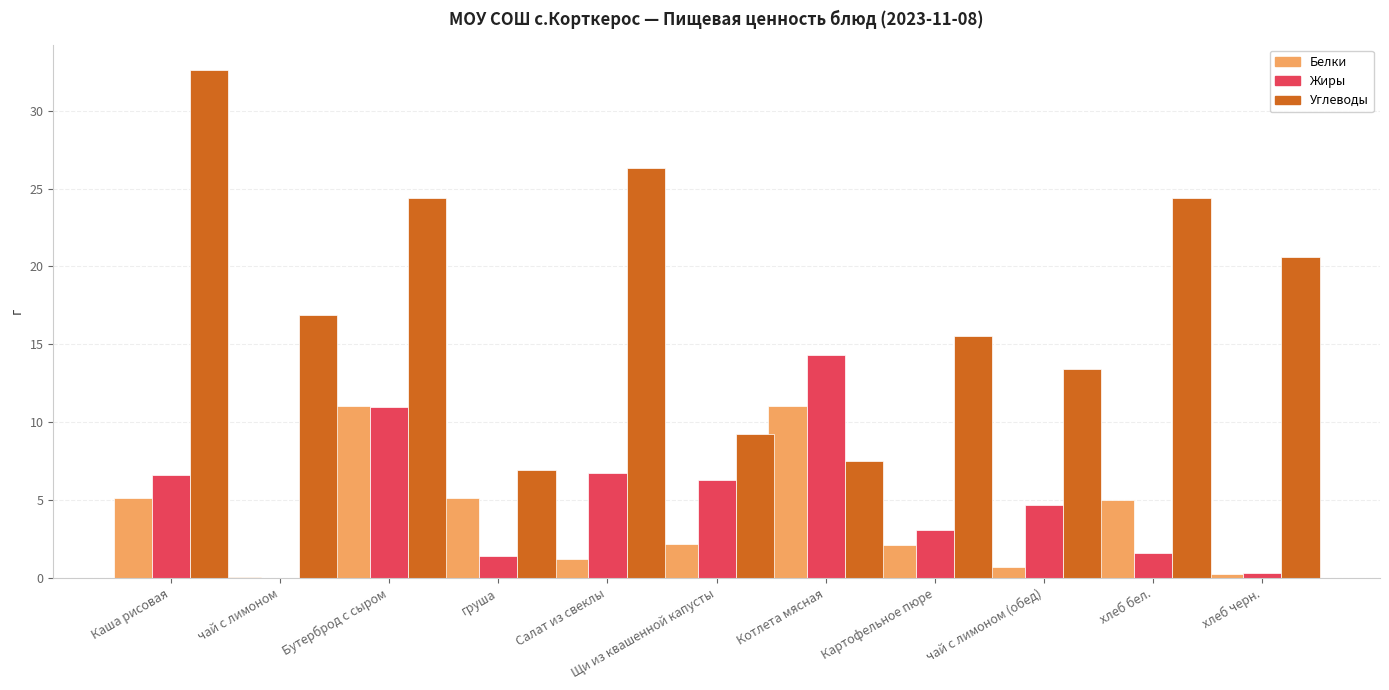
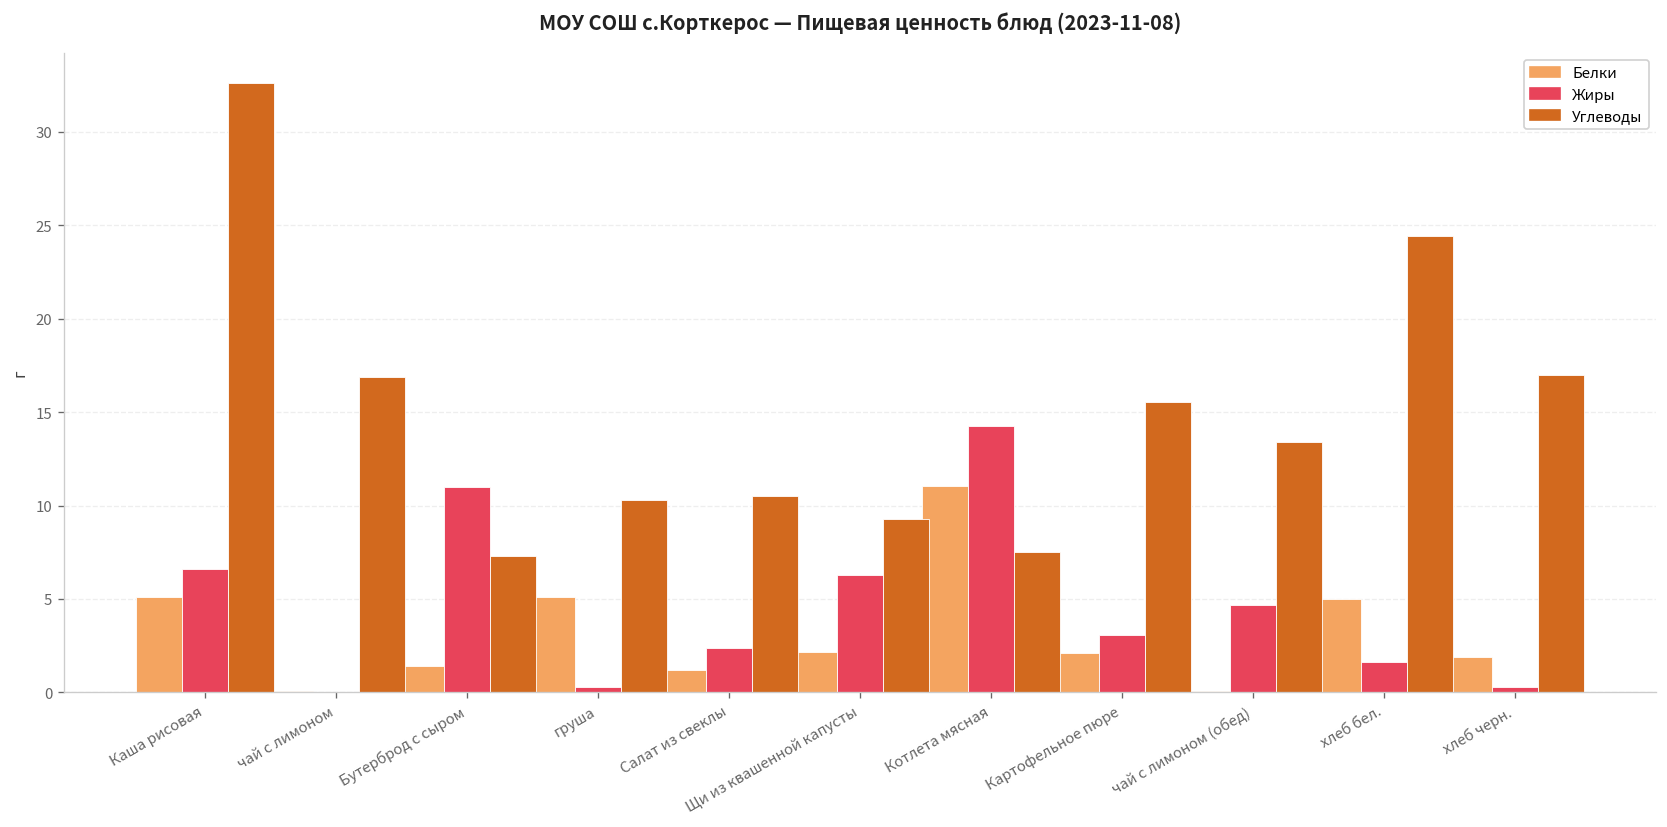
Белки, Бутерброд с сыром: 11.0 -> 1.4
Углеводы, Бутерброд с сыром: 24.4 -> 7.3
Жиры, груша: 1.4 -> 0.3
Углеводы, груша: 6.9 -> 10.3
Жиры, Салат из свеклы: 6.7 -> 2.4
Углеводы, Салат из свеклы: 26.3 -> 10.5
Белки, чай с лимоном (обед): 0.7 -> 0.1
Белки, хлеб черн.: 0.3 -> 1.9
Углеводы, хлеб черн.: 20.6 -> 17.0
